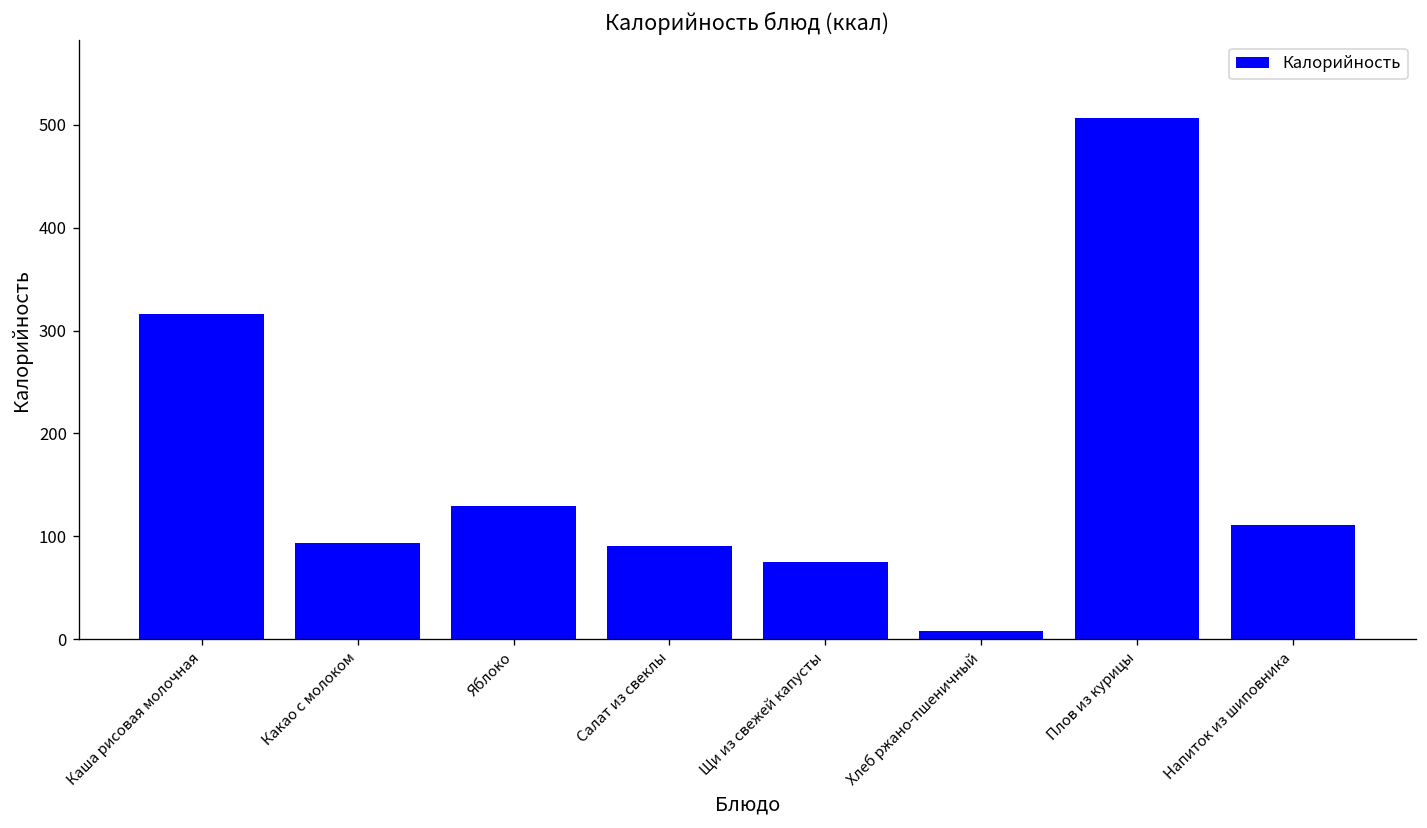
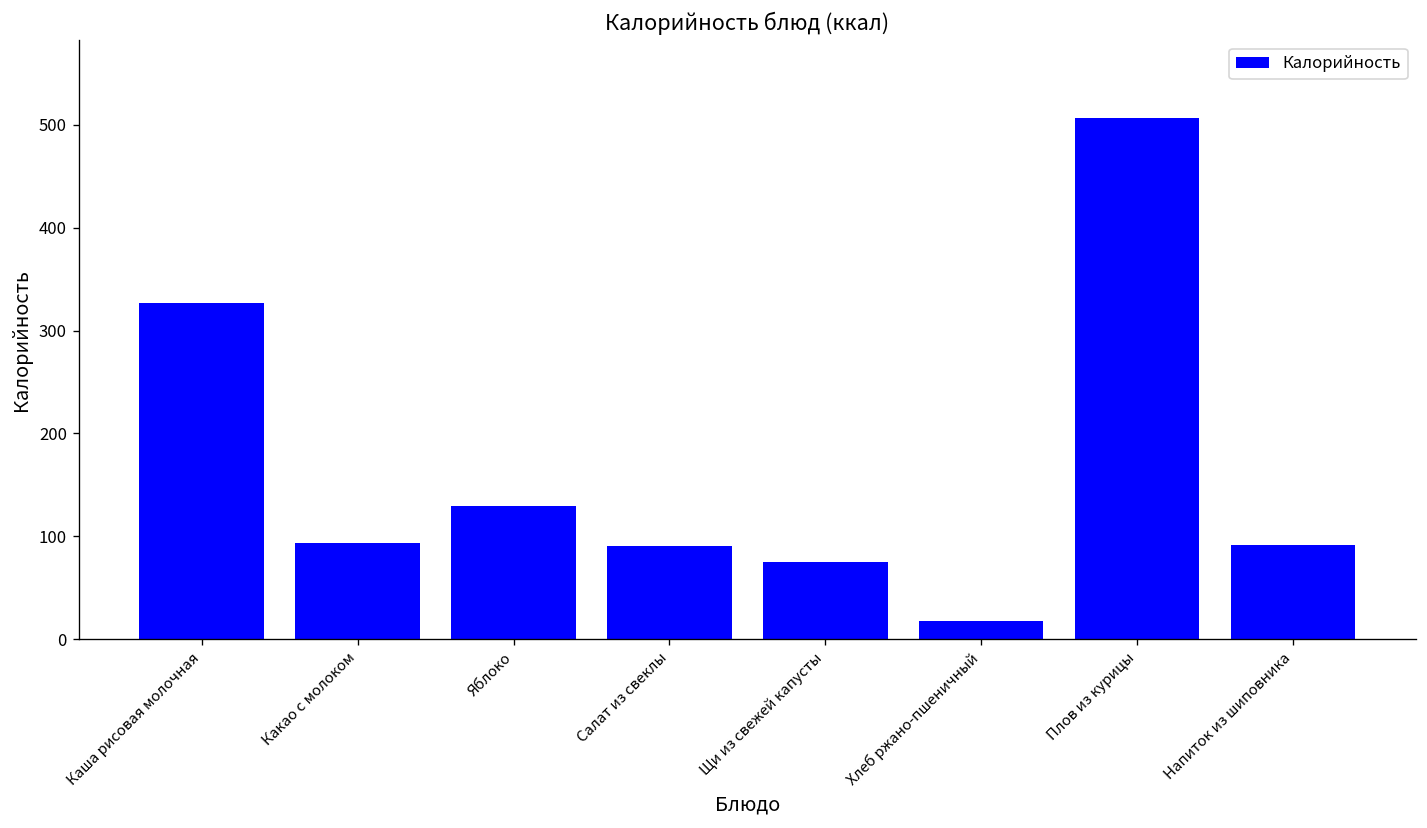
Каша рисовая молочная: 320 -> 330
Хлеб ржано-пшеничный: 10 -> 20
Напиток из шиповника: 110 -> 90
